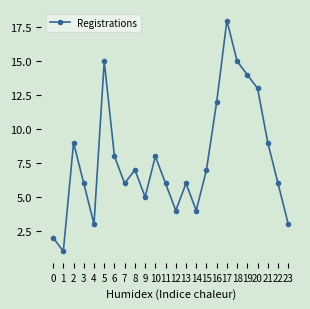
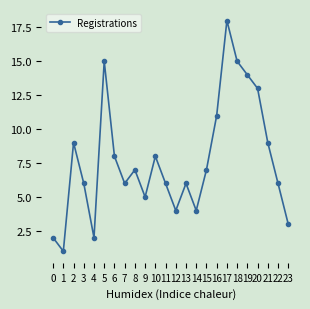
4: 3 -> 2
16: 12 -> 11
